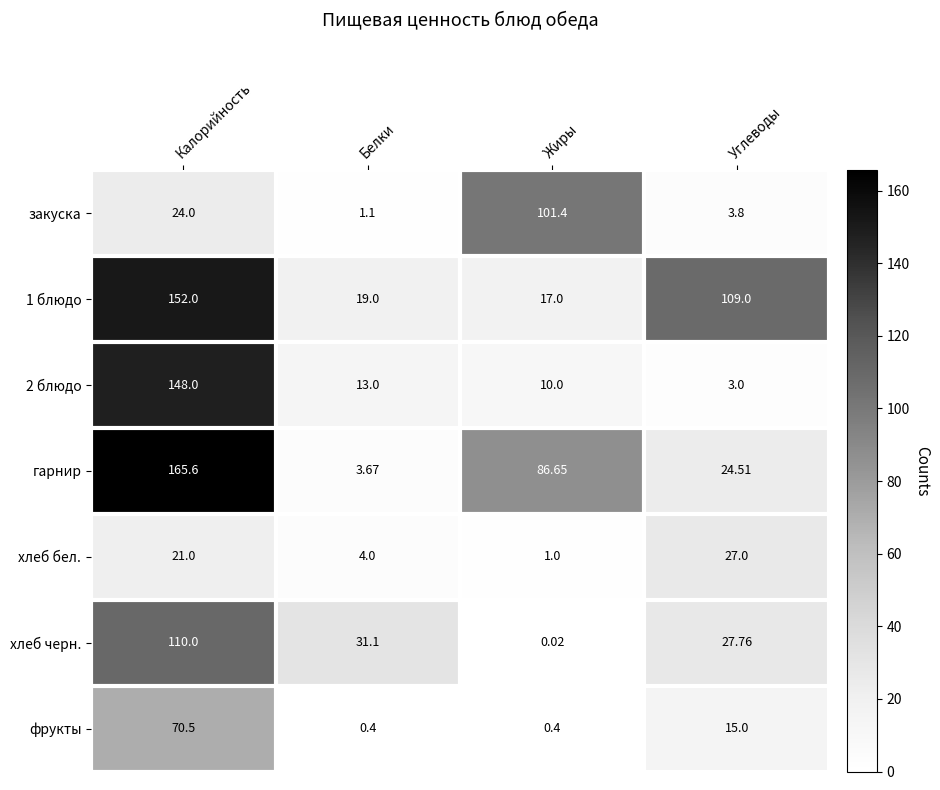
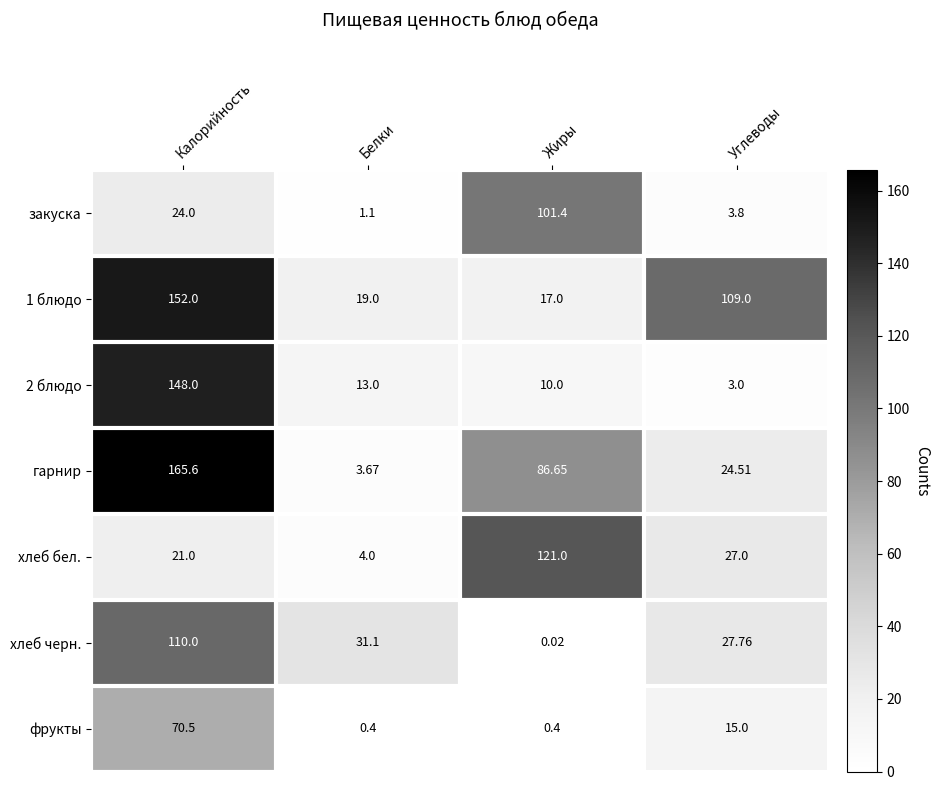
хлеб бел., Жиры: 1.0 -> 121.0
